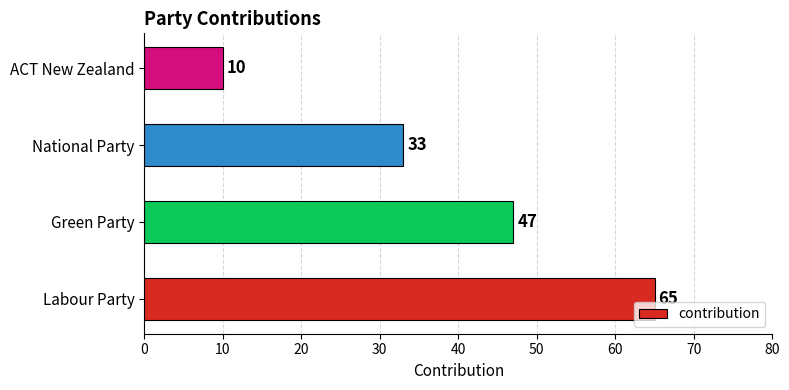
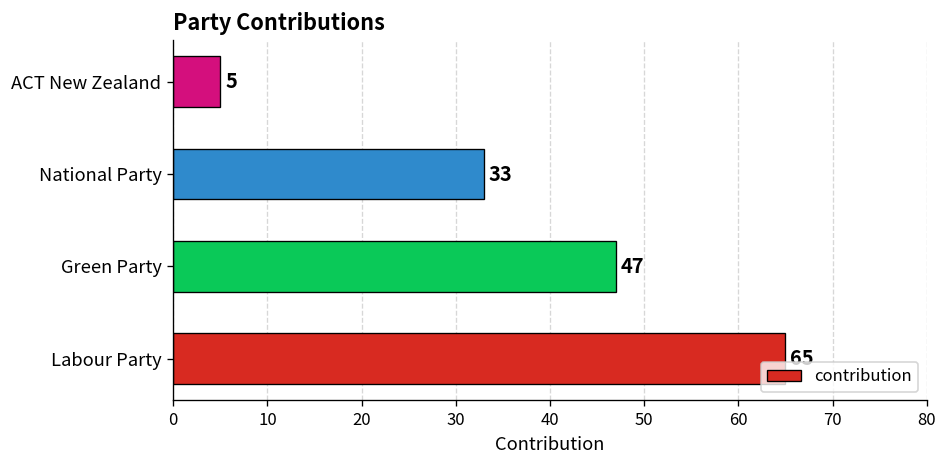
ACT New Zealand: 10 -> 5
